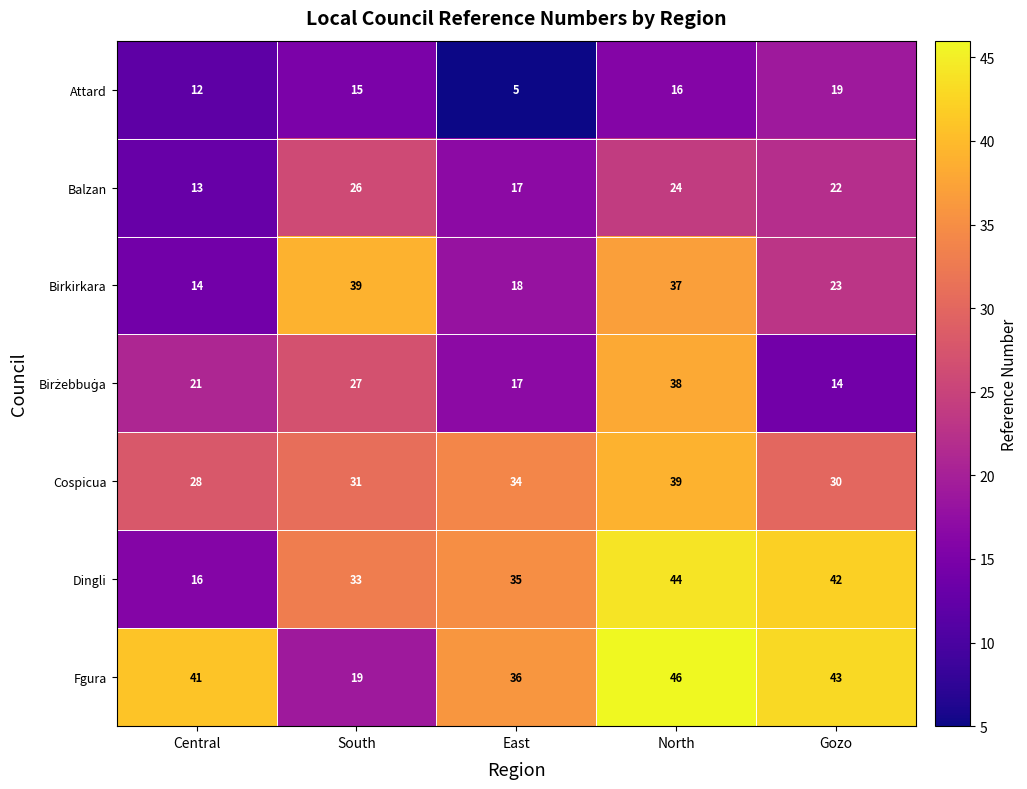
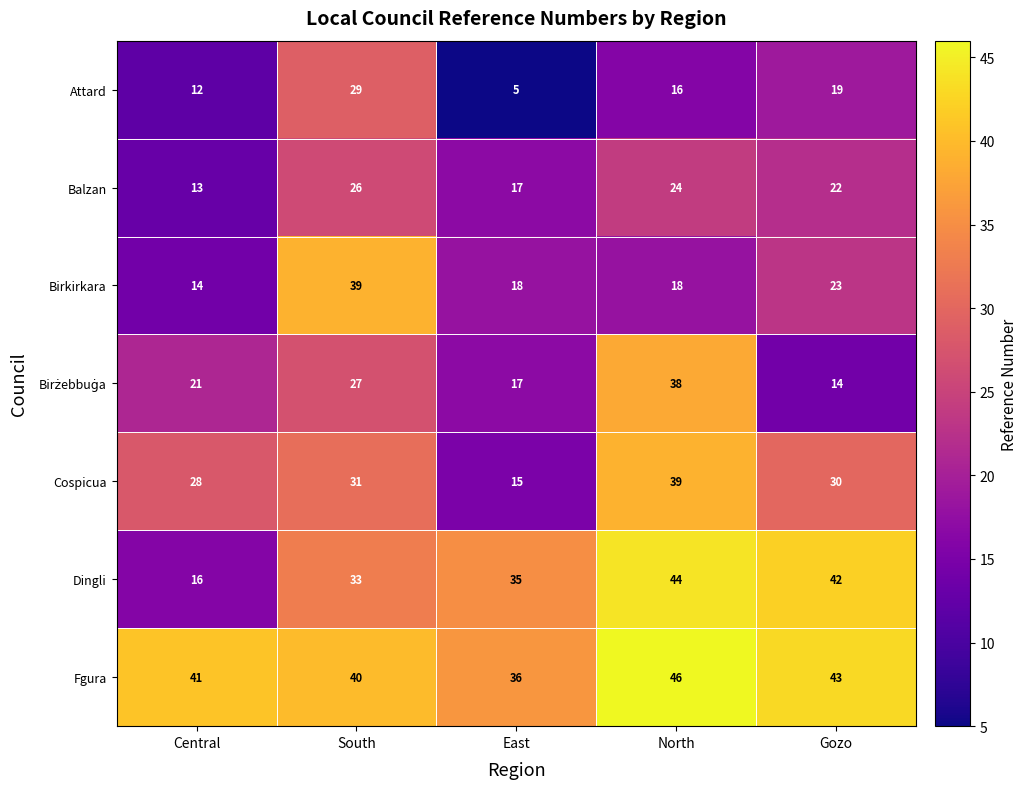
Attard, South: 15 -> 29
Birkirkara, North: 37 -> 18
Cospicua, East: 34 -> 15
Fgura, South: 19 -> 40
